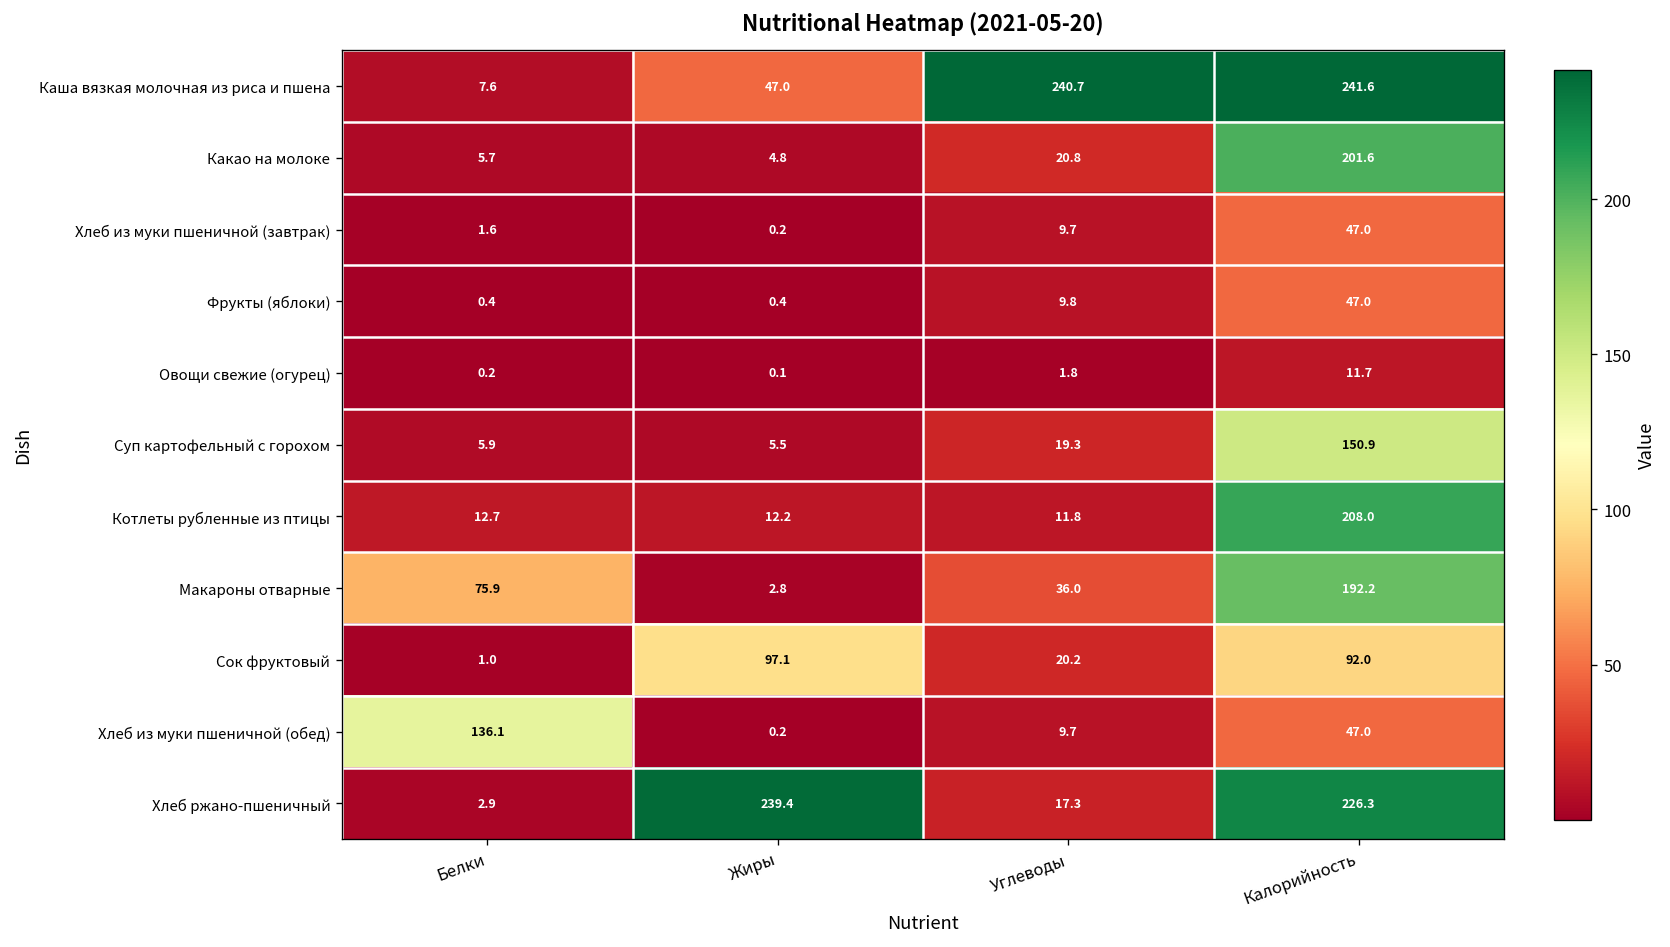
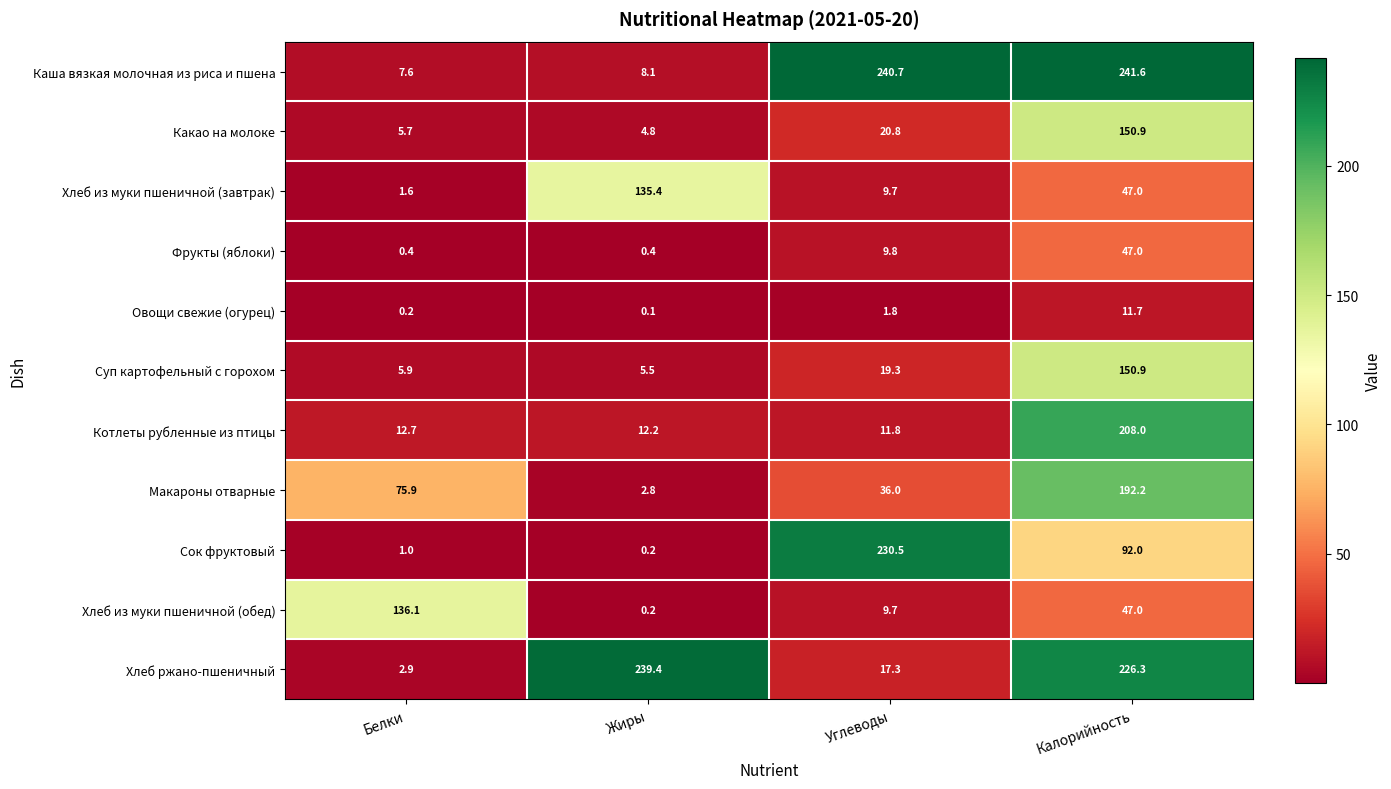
Каша вязкая молочная из риса и пшена, Жиры: 47.0 -> 8.1
Какао на молоке, Калорийность: 201.6 -> 150.9
Хлеб из муки пшеничной (завтрак), Жиры: 0.2 -> 135.4
Сок фруктовый, Жиры: 97.1 -> 0.2
Сок фруктовый, Углеводы: 20.2 -> 230.5
